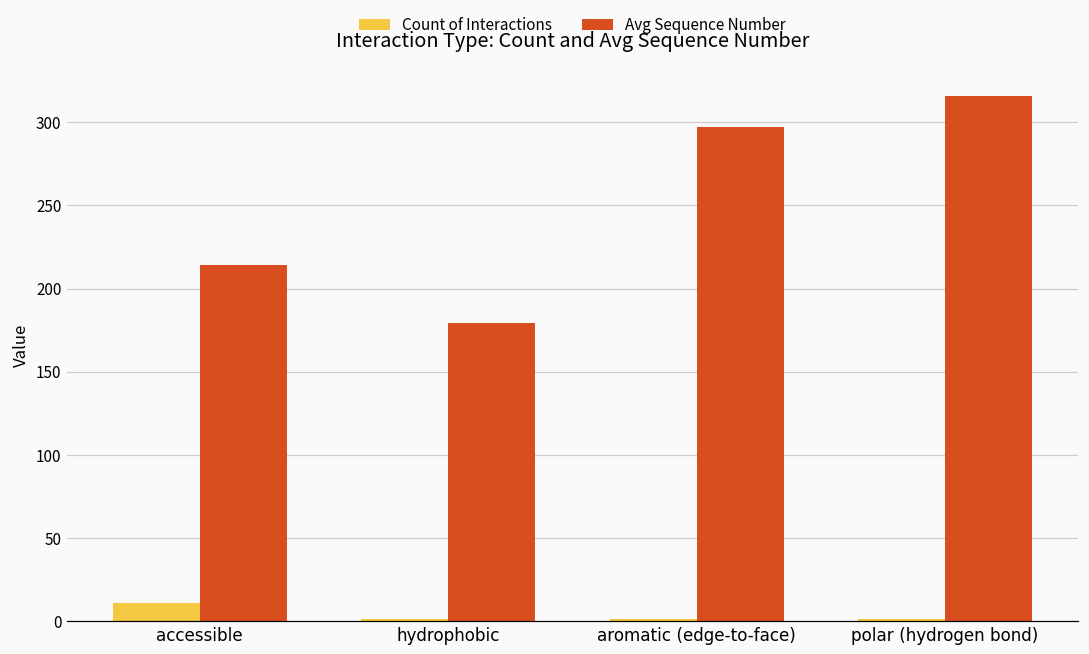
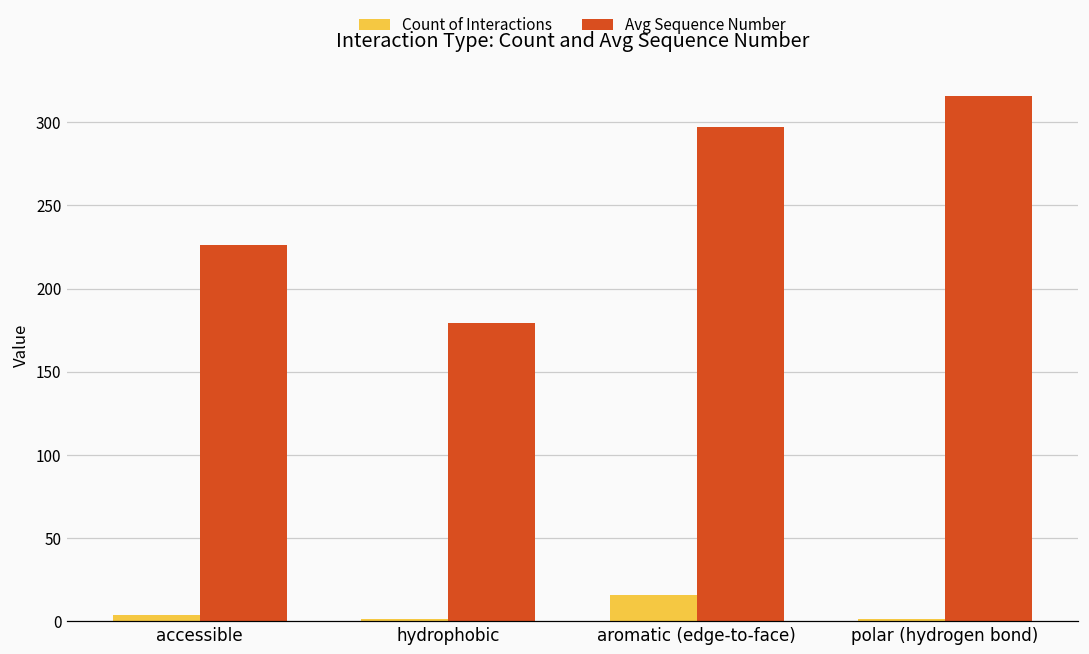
Count of Interactions, accessible: 11 -> 4
Avg Sequence Number, accessible: 214 -> 226
Count of Interactions, aromatic (edge-to-face): 1 -> 16
